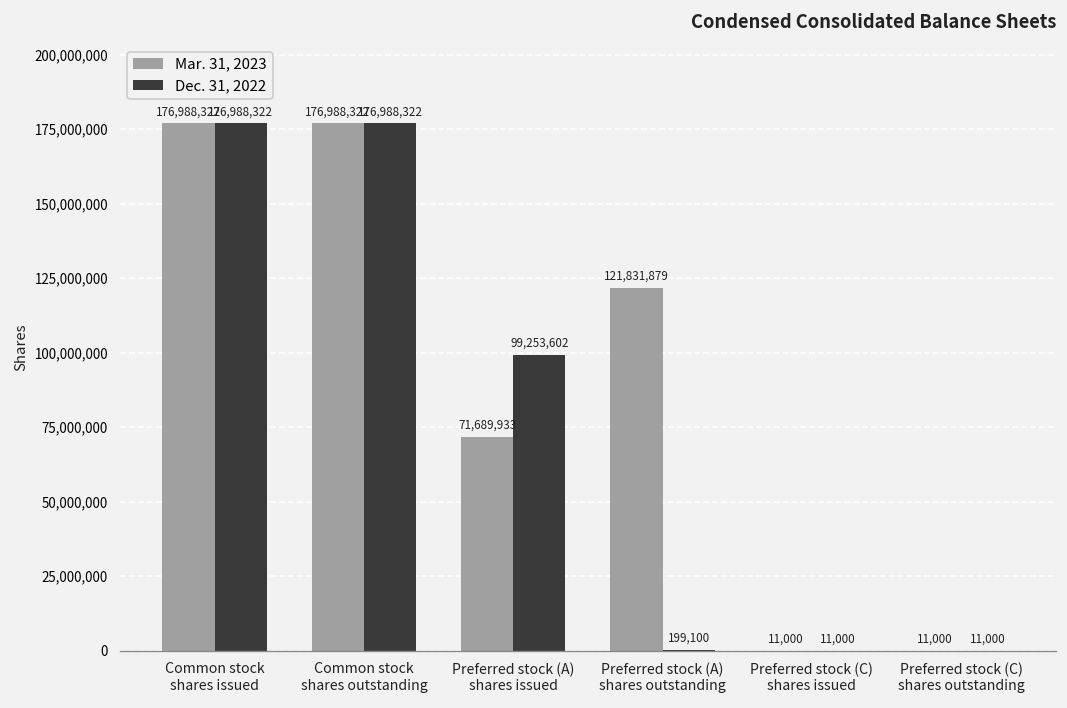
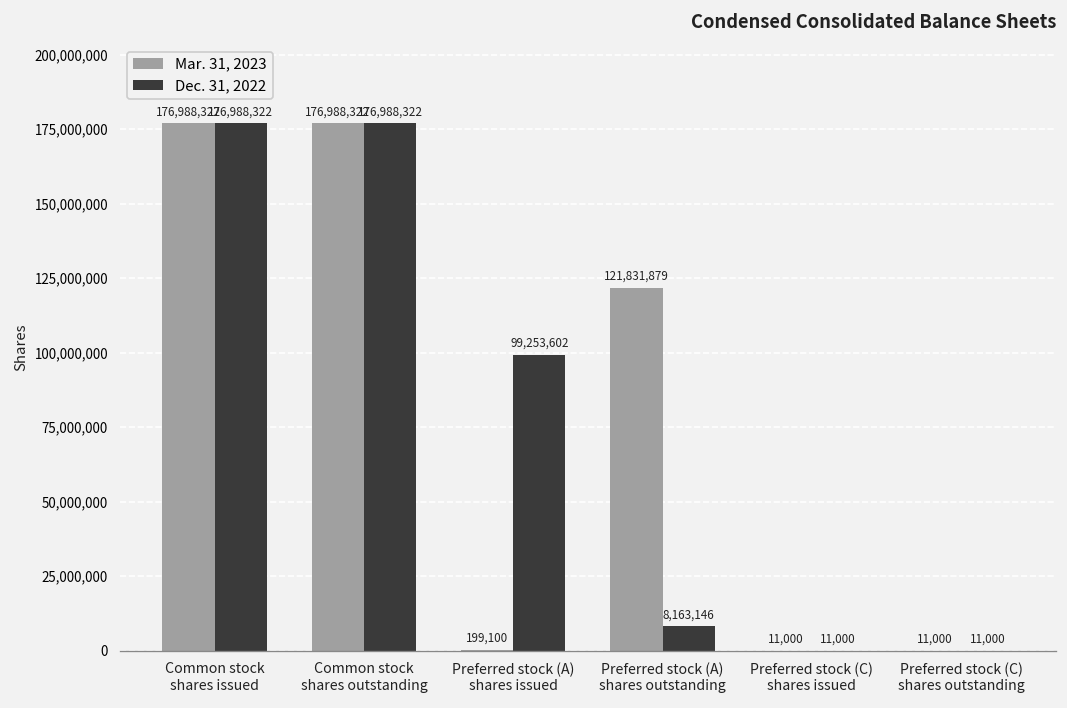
Mar. 31, 2023, Preferred stock (A) shares issued: 71,689,933 -> 199,100
Dec. 31, 2022, Preferred stock (A) shares outstanding: 199,100 -> 8,163,146
